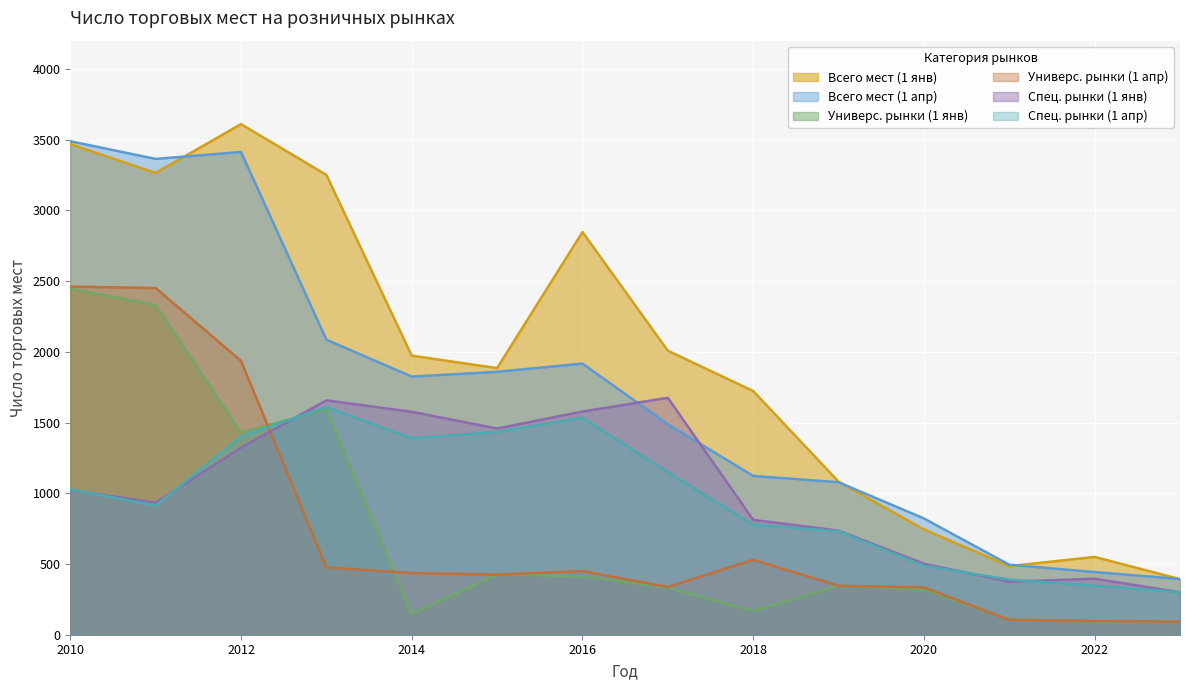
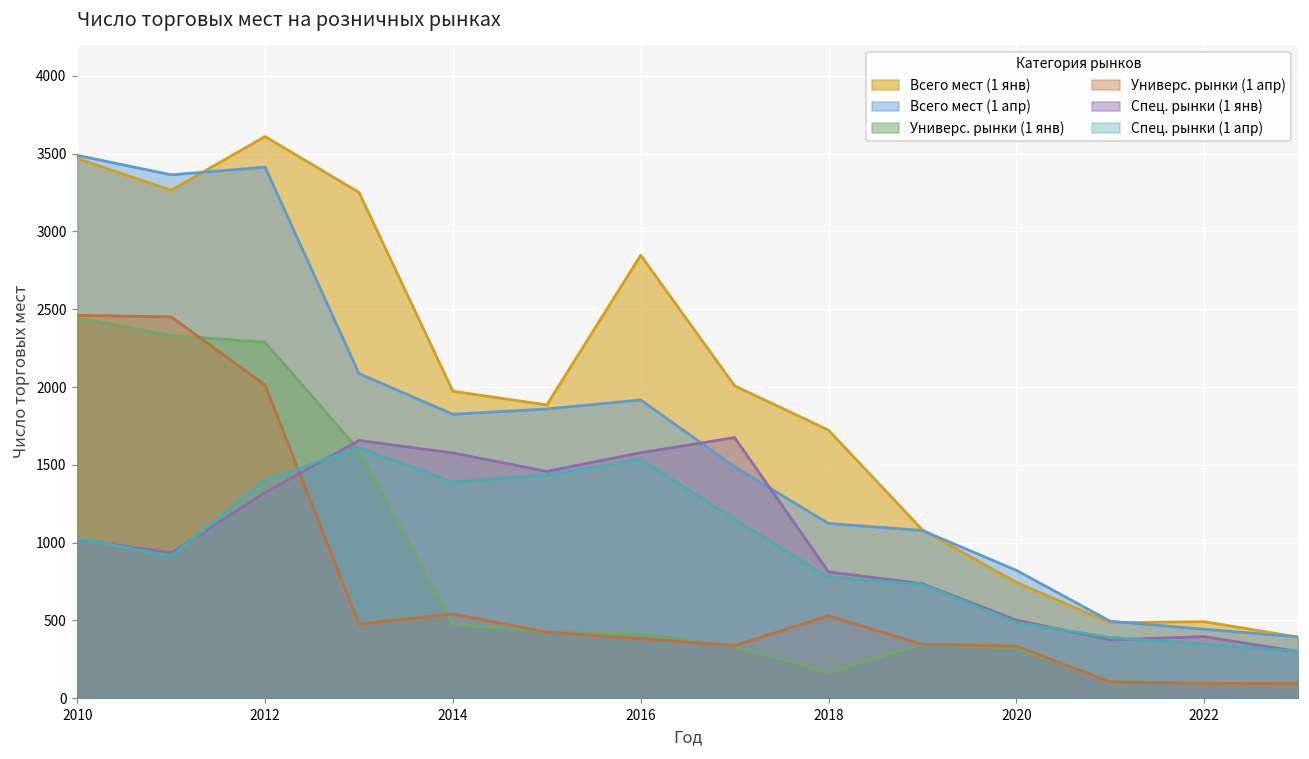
Универс. рынки (1 янв), 2012: 1430 -> 2290
Универс. рынки (1 апр), 2012: 1940 -> 2010
Универс. рынки (1 янв), 2014: 150 -> 480
Универс. рынки (1 апр), 2014: 440 -> 540
Универс. рынки (1 апр), 2016: 450 -> 380
Всего мест (1 янв), 2022: 550 -> 490
